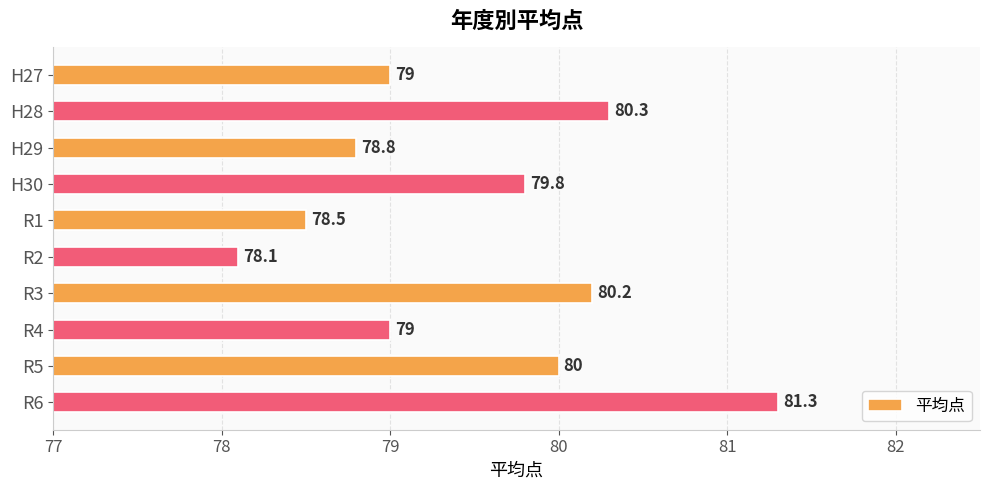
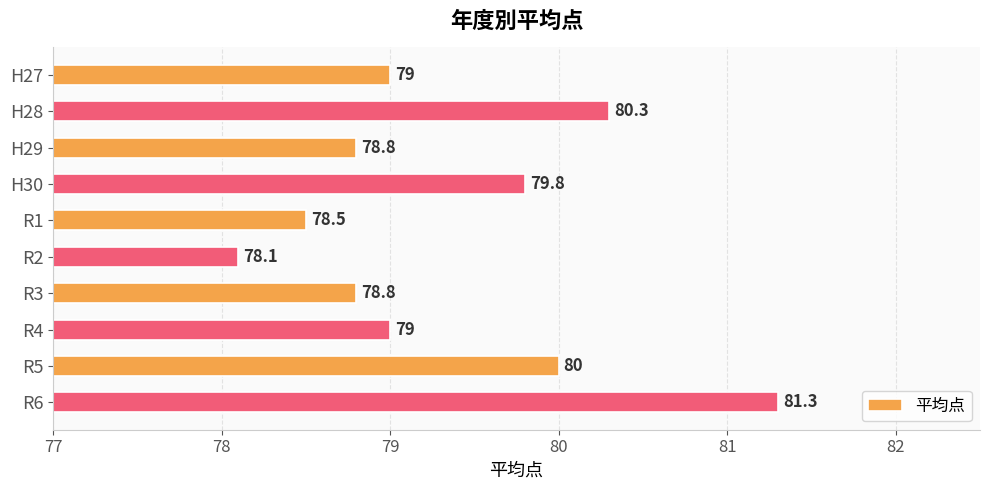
R3: 80.2 -> 78.8
